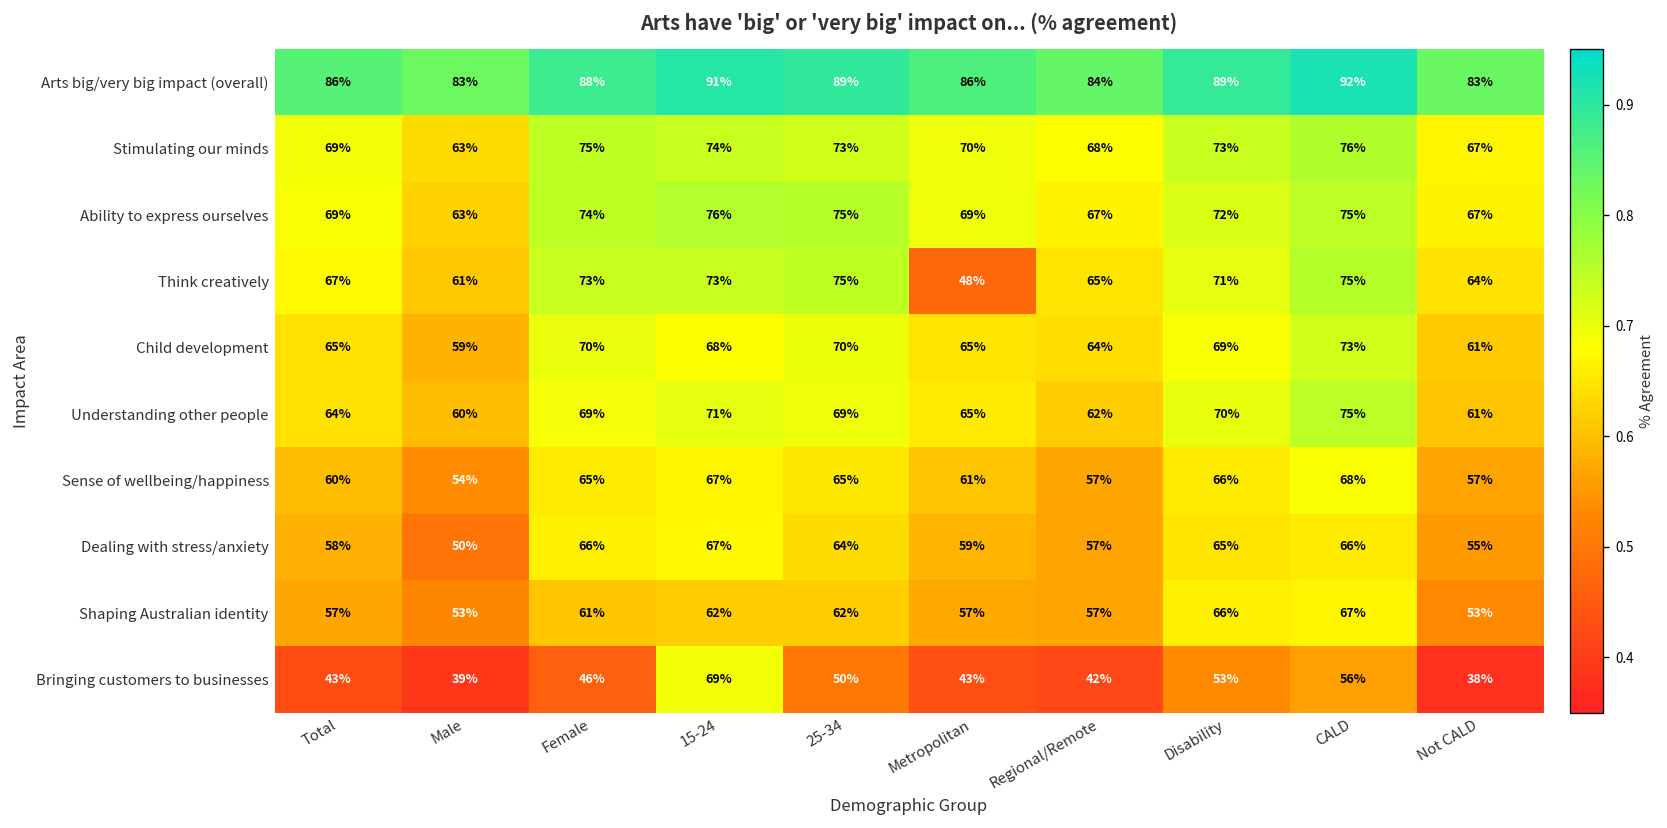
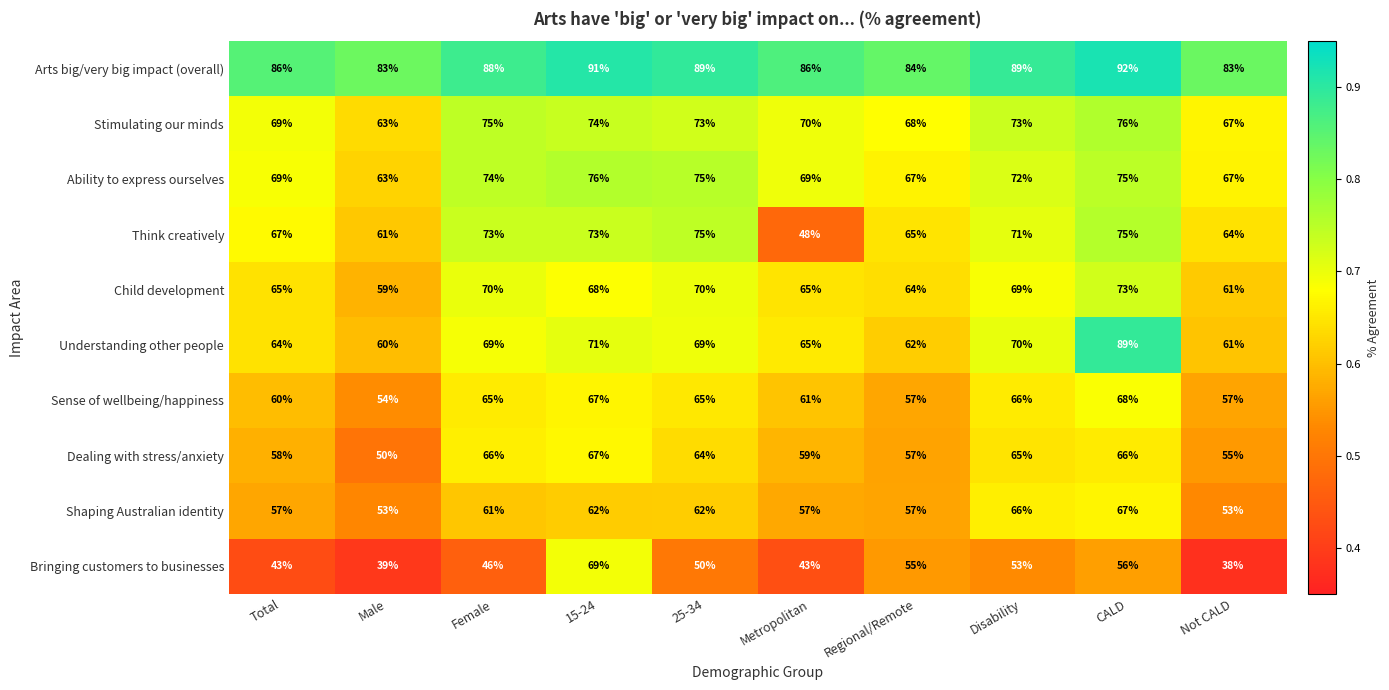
Understanding other people, CALD: 75% -> 89%
Bringing customers to businesses, Regional/Remote: 42% -> 55%
